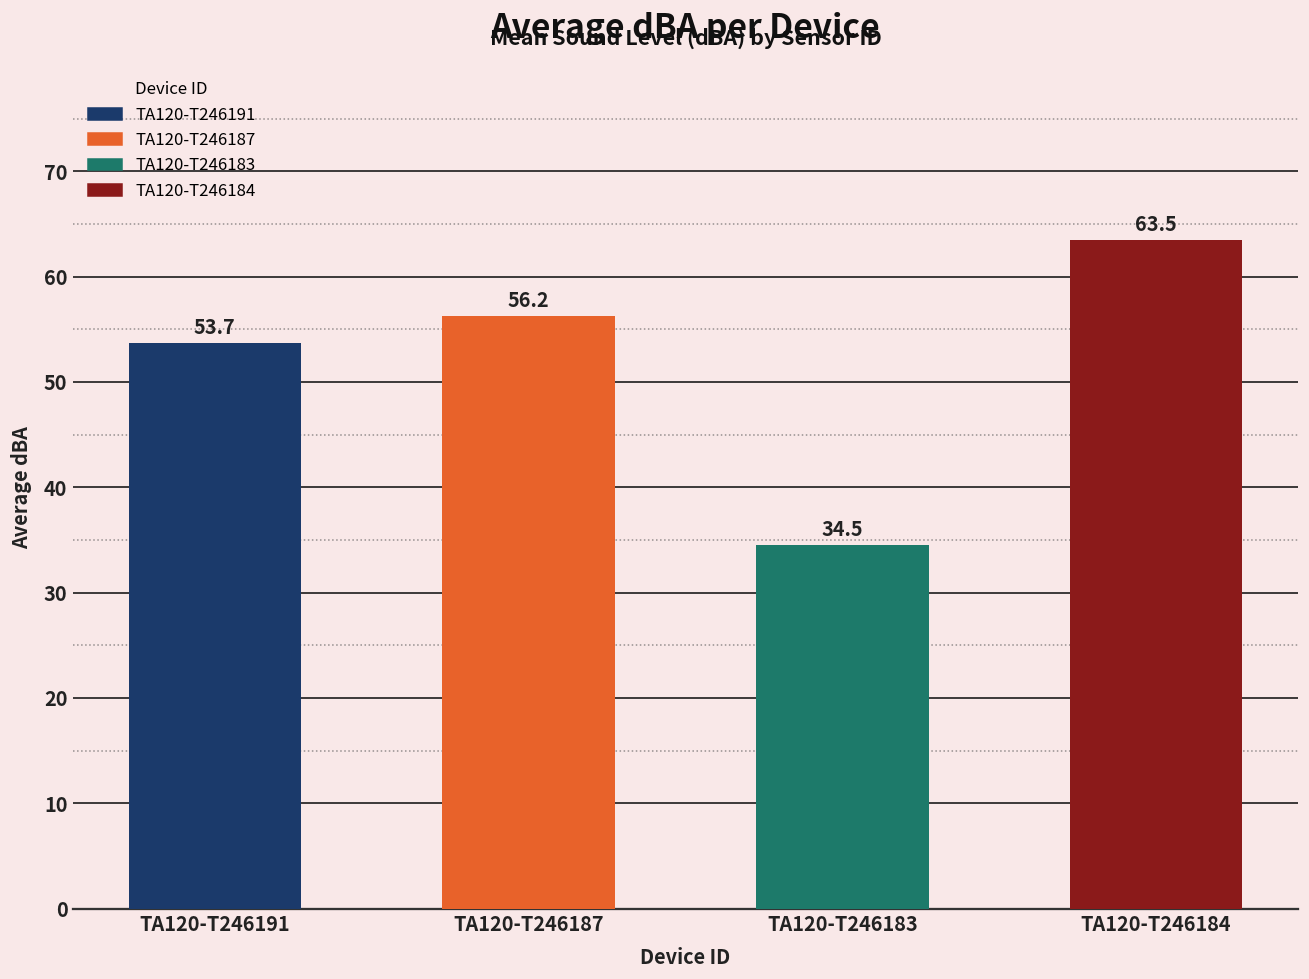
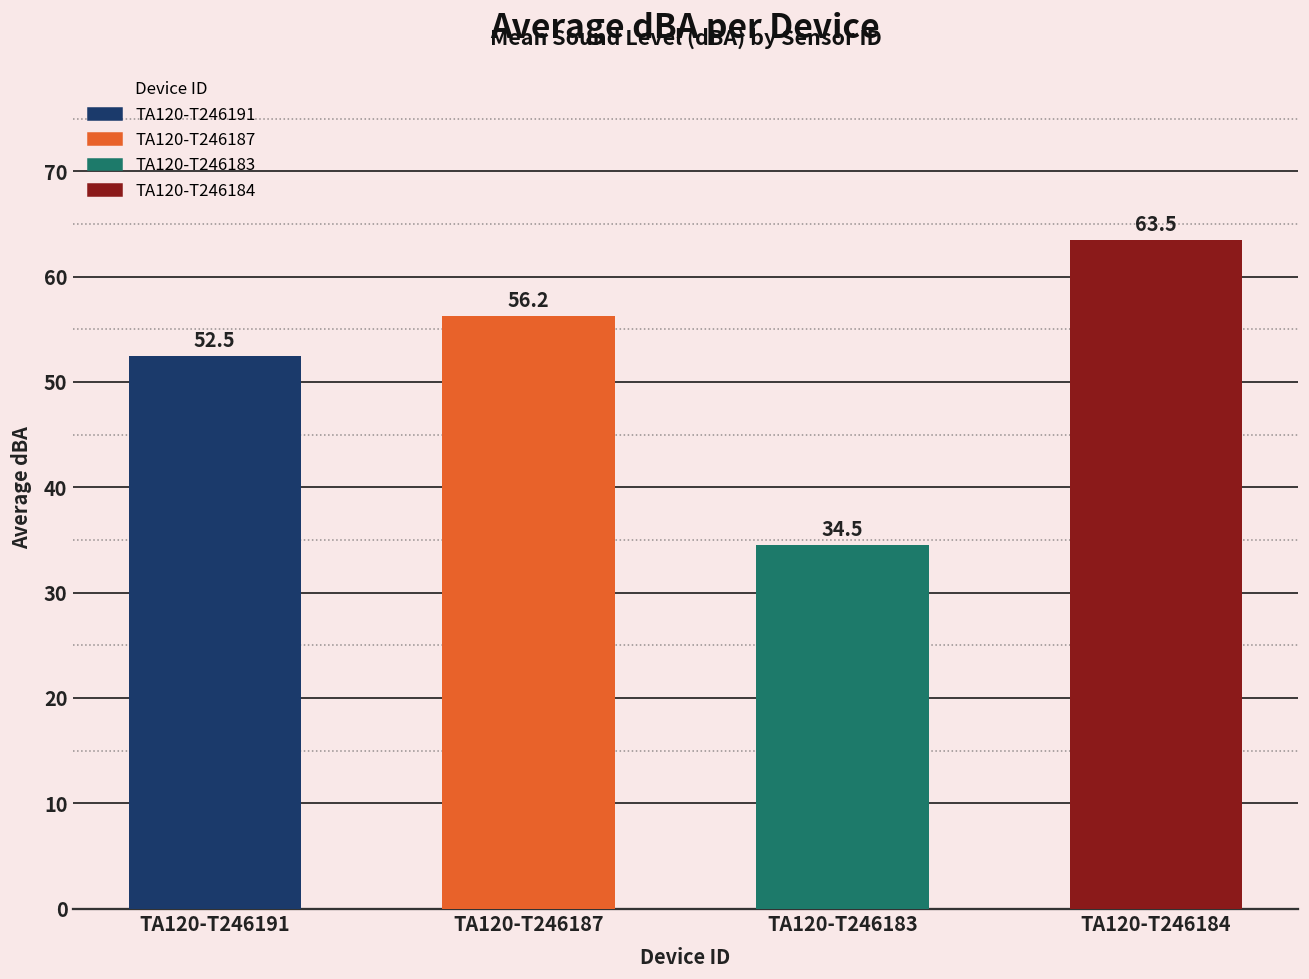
TA120-T246191: 53.7 -> 52.5
